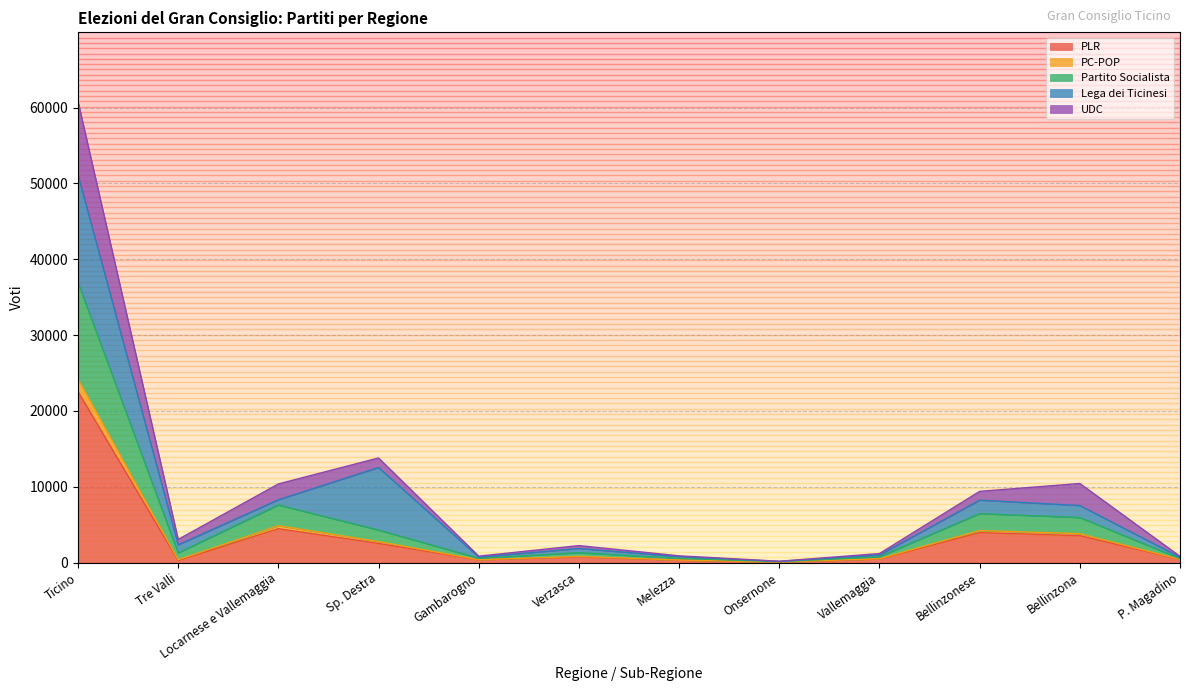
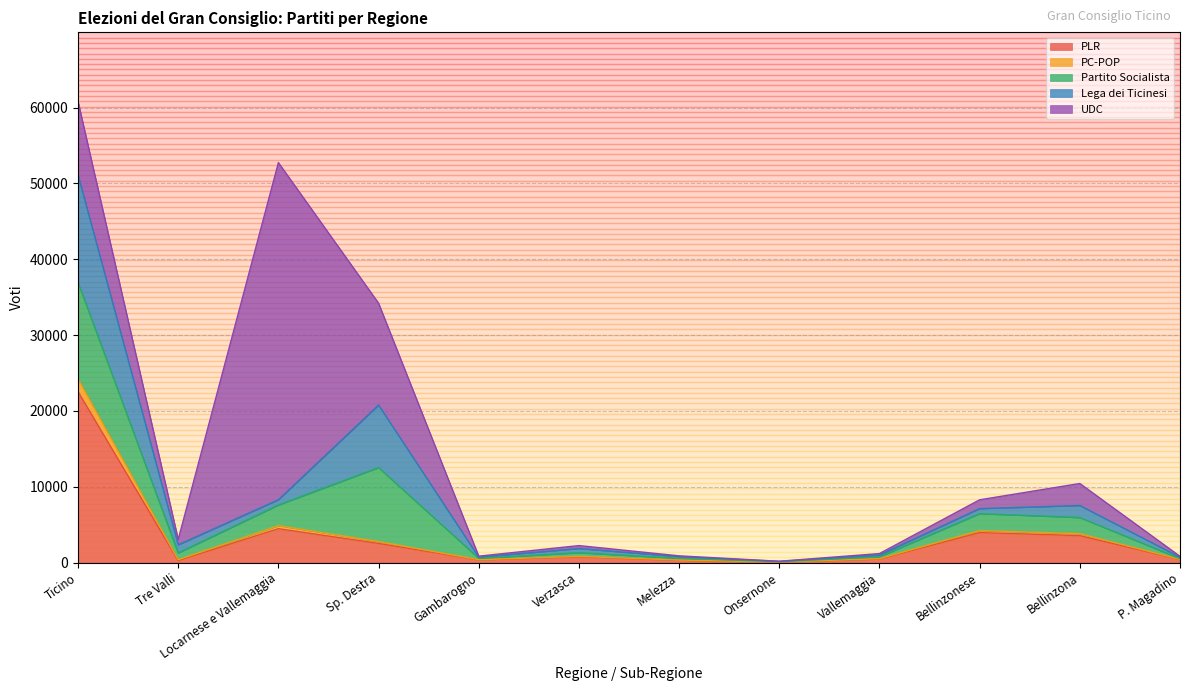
UDC, Locarnese e Vallemaggia: 2000 -> 44000
Partito Socialista, Sp. Destra: 2000 -> 10000
UDC, Sp. Destra: 1000 -> 13000
Lega dei Ticinesi, Bellinzonese: 2000 -> 1000
